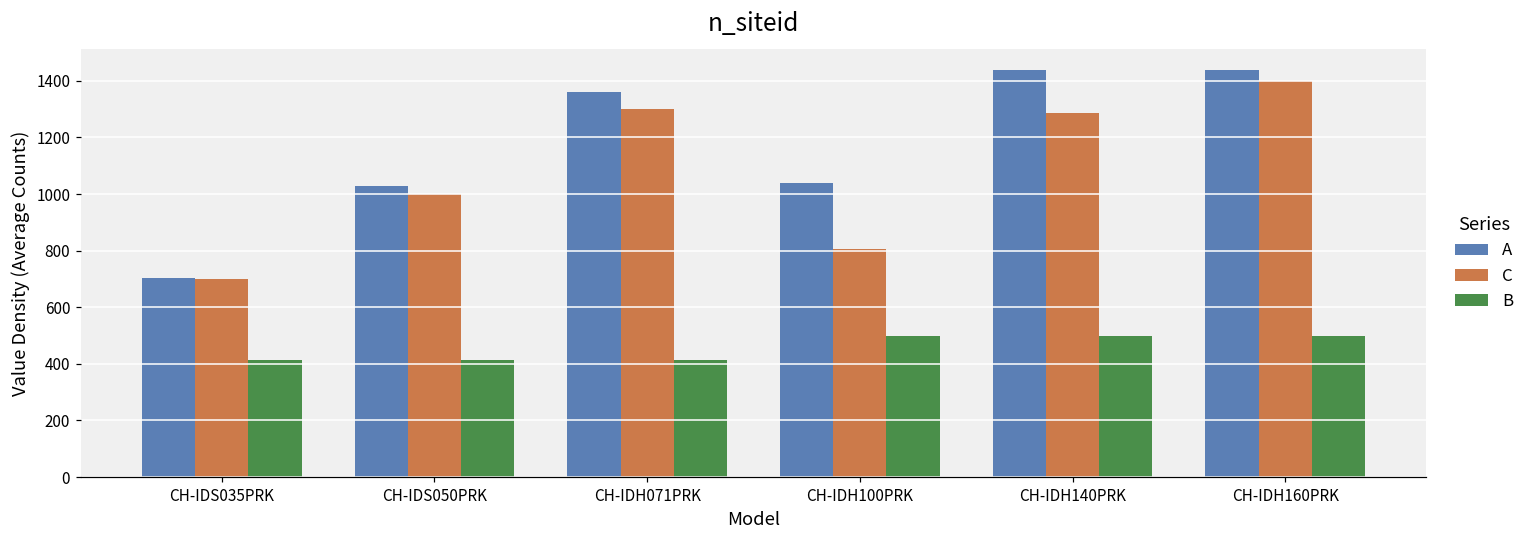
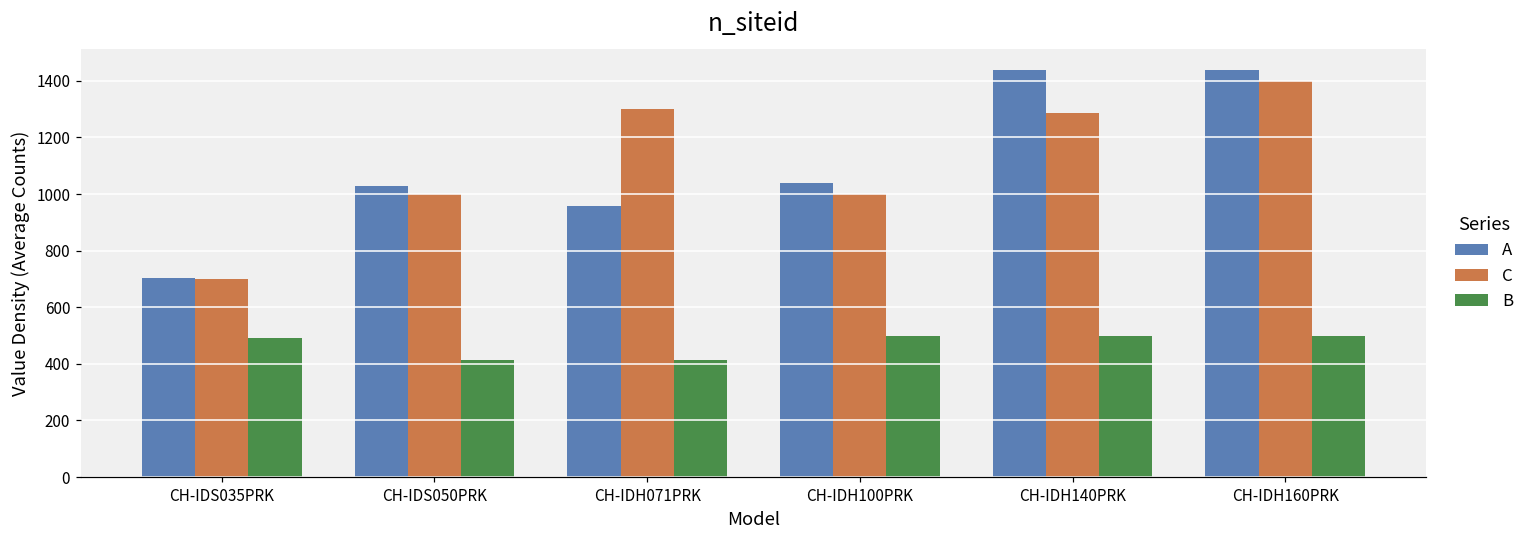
B, CH-IDS035PRK: 420 -> 490
A, CH-IDH071PRK: 1360 -> 960
C, CH-IDH100PRK: 810 -> 1000
